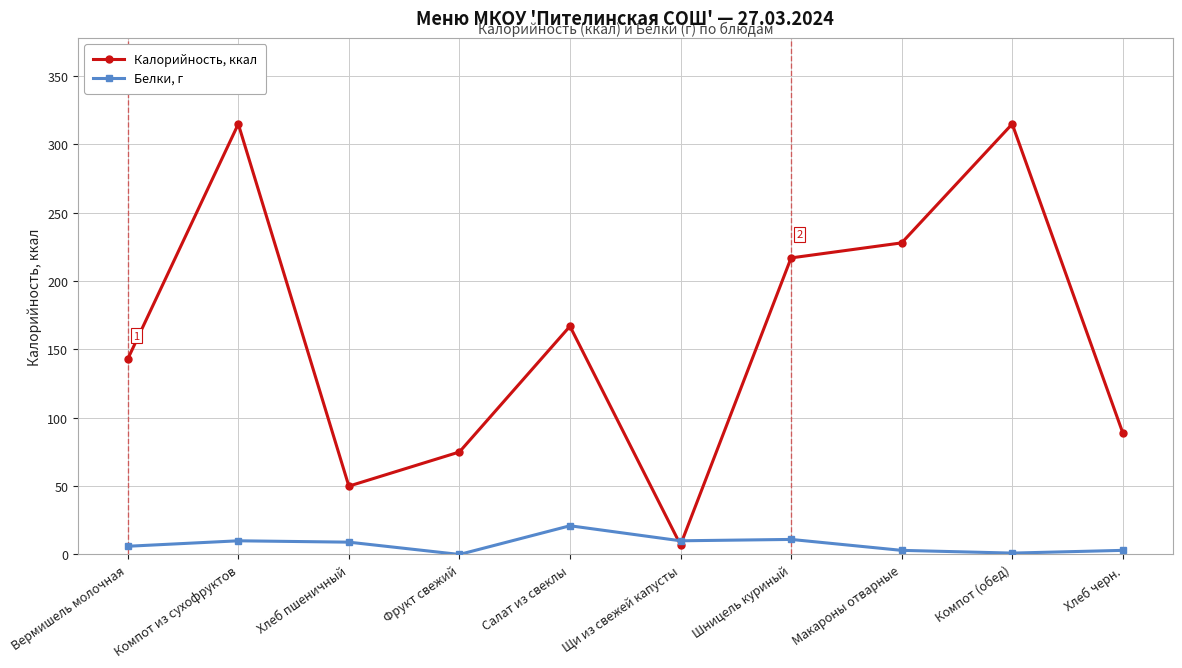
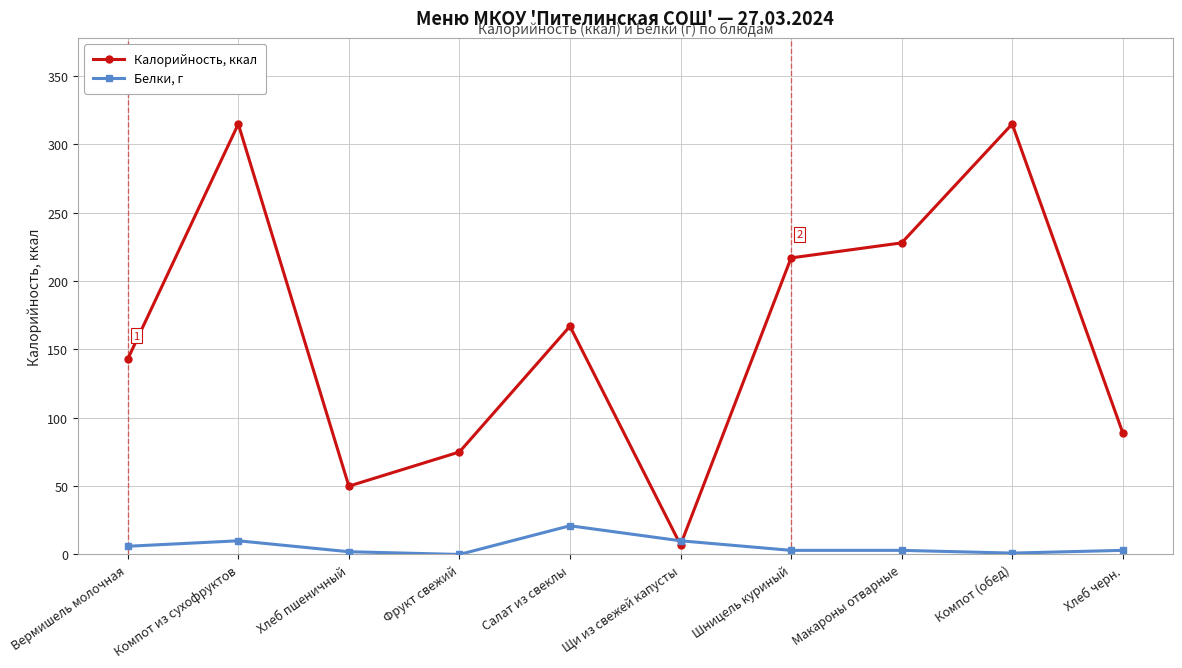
Белки, г, Хлеб пшеничный: 9 -> 2
Белки, г, Шницель куриный: 11 -> 3
